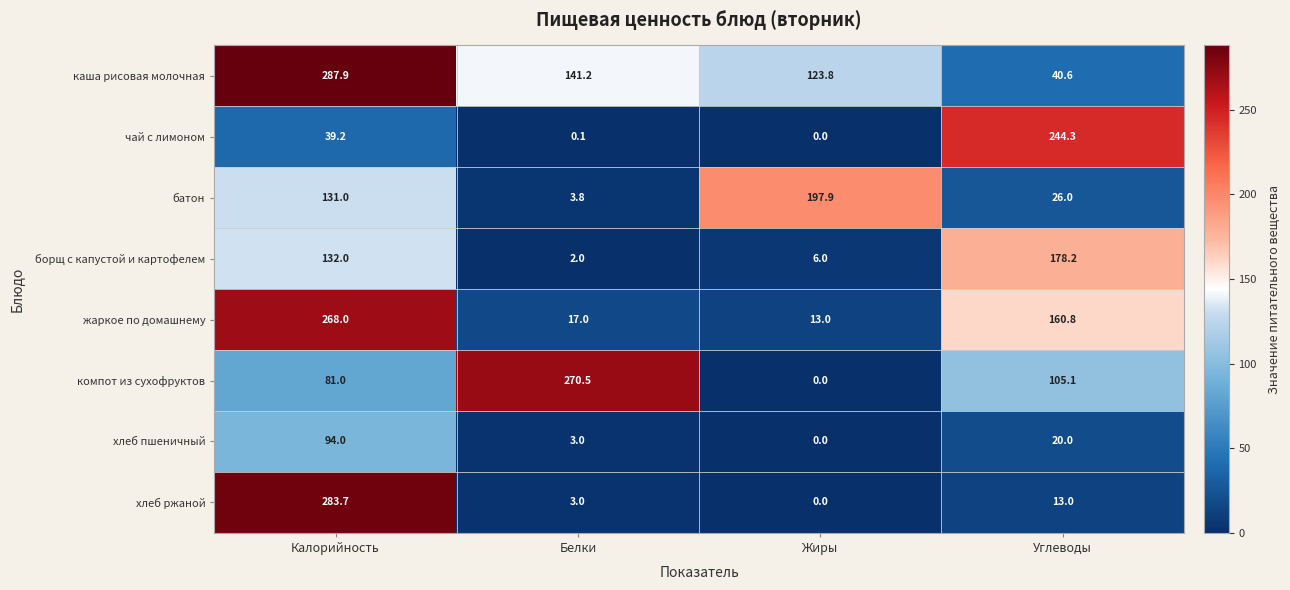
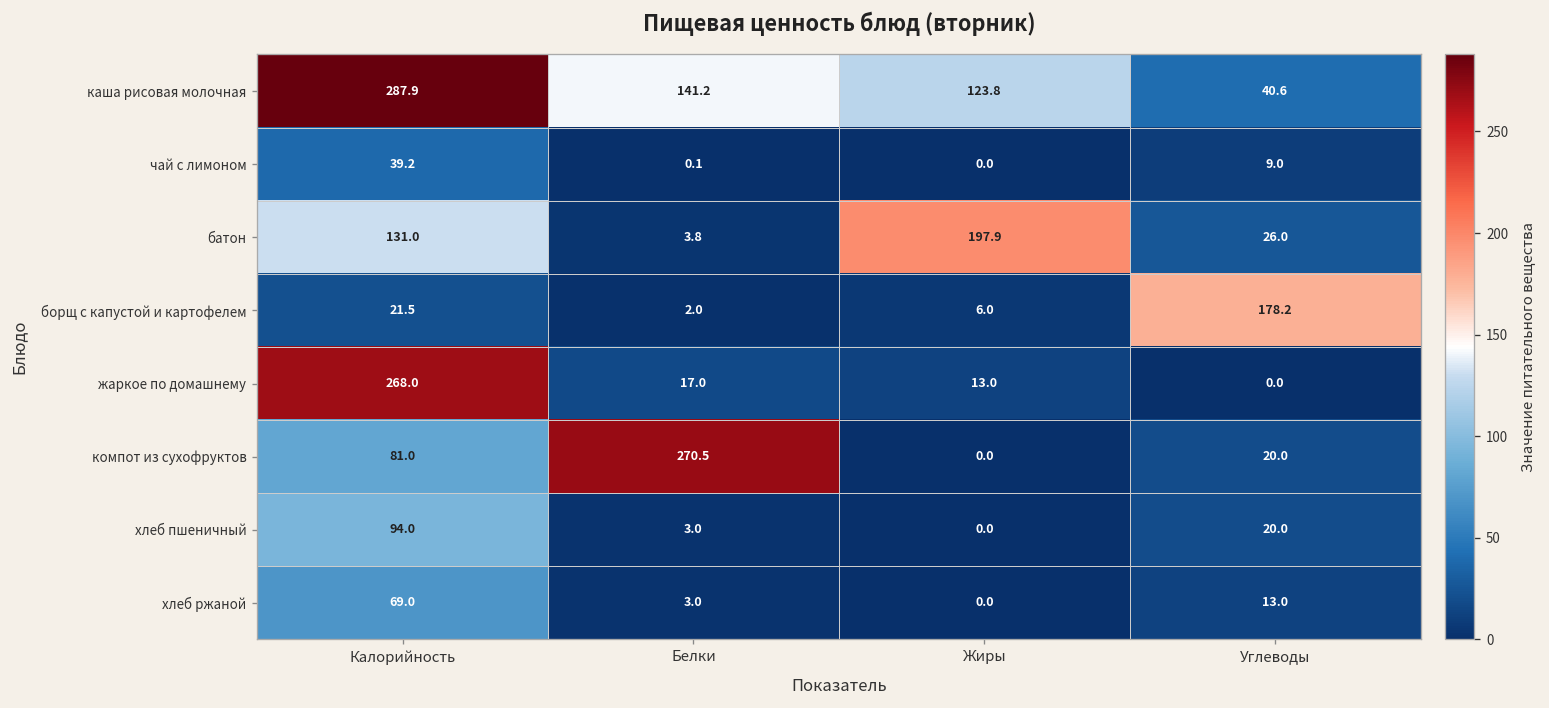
чай с лимоном, Углеводы: 244.3 -> 9.0
борщ с капустой и картофелем, Калорийность: 132.0 -> 21.5
жаркое по домашнему, Углеводы: 160.8 -> 0.0
компот из сухофруктов, Углеводы: 105.1 -> 20.0
хлеб ржаной, Калорийность: 283.7 -> 69.0
